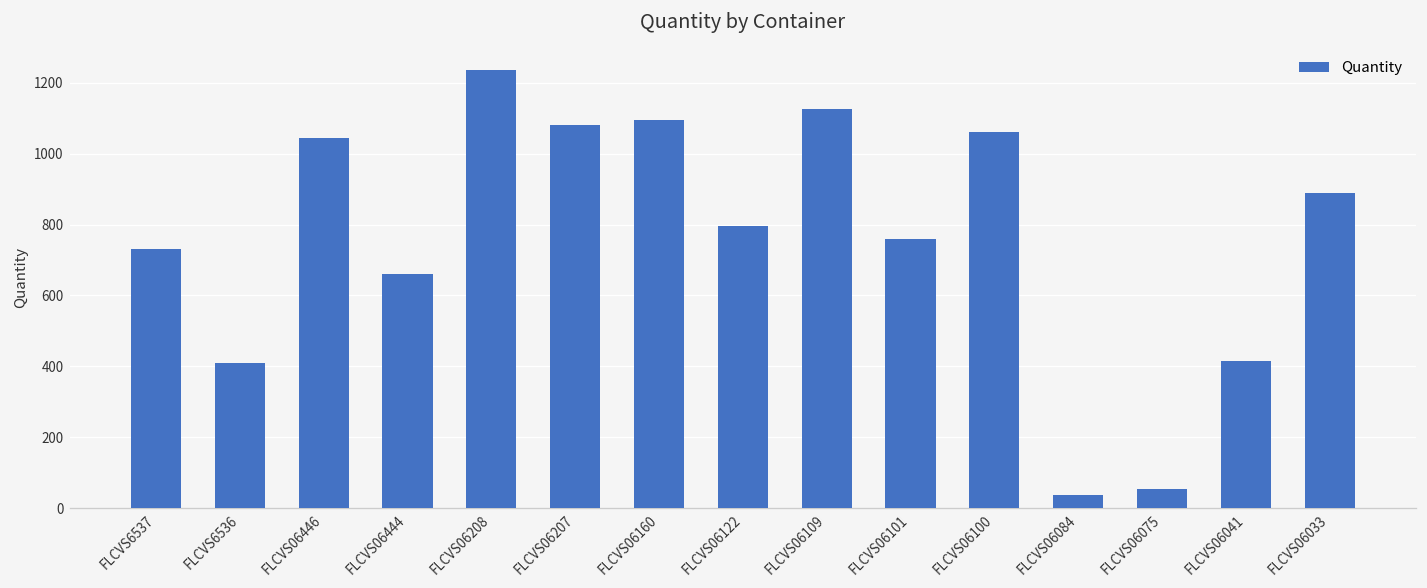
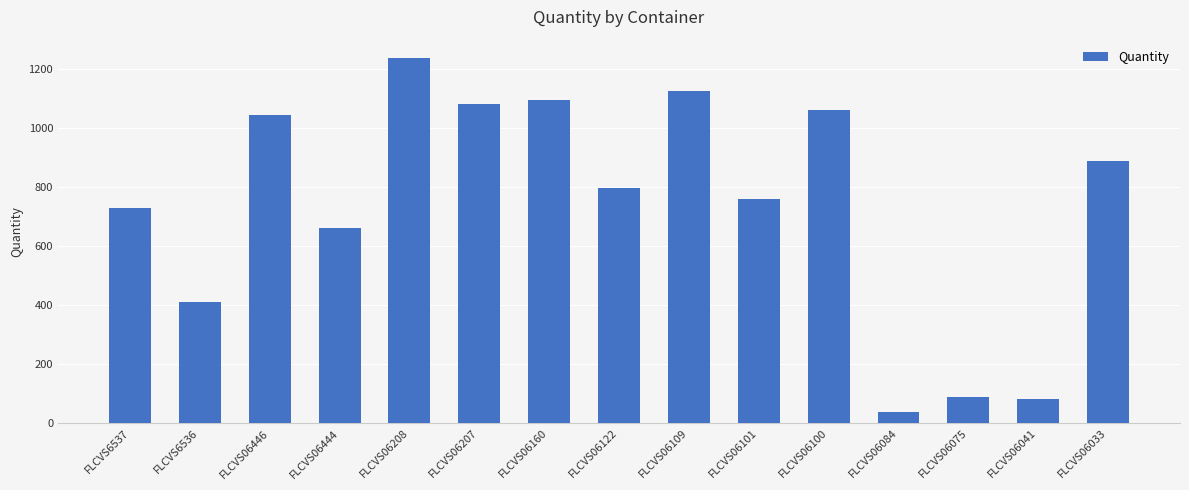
FLCVS06075: 50 -> 90
FLCVS06041: 420 -> 80
